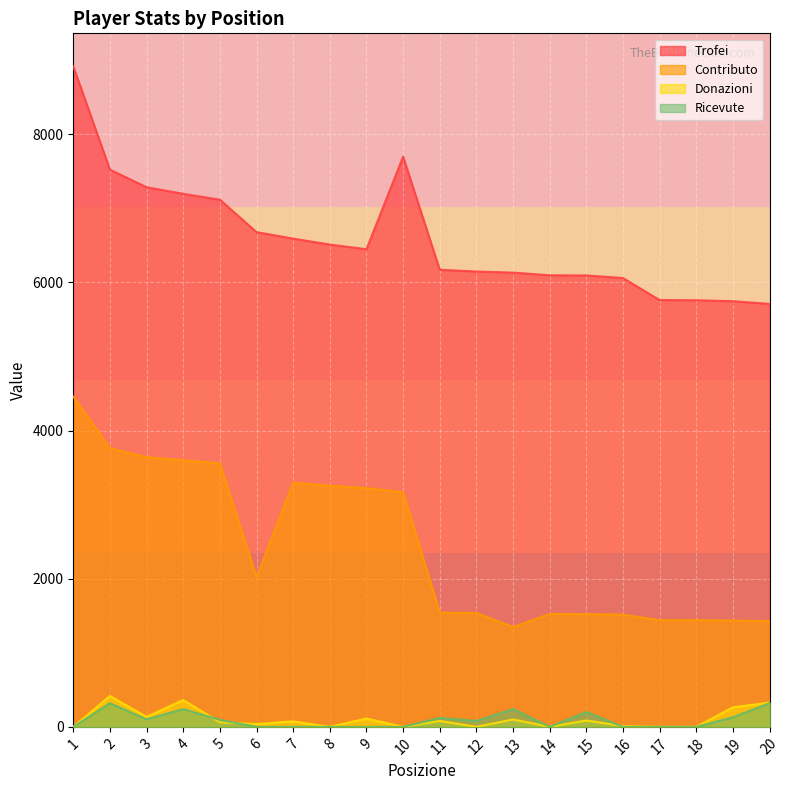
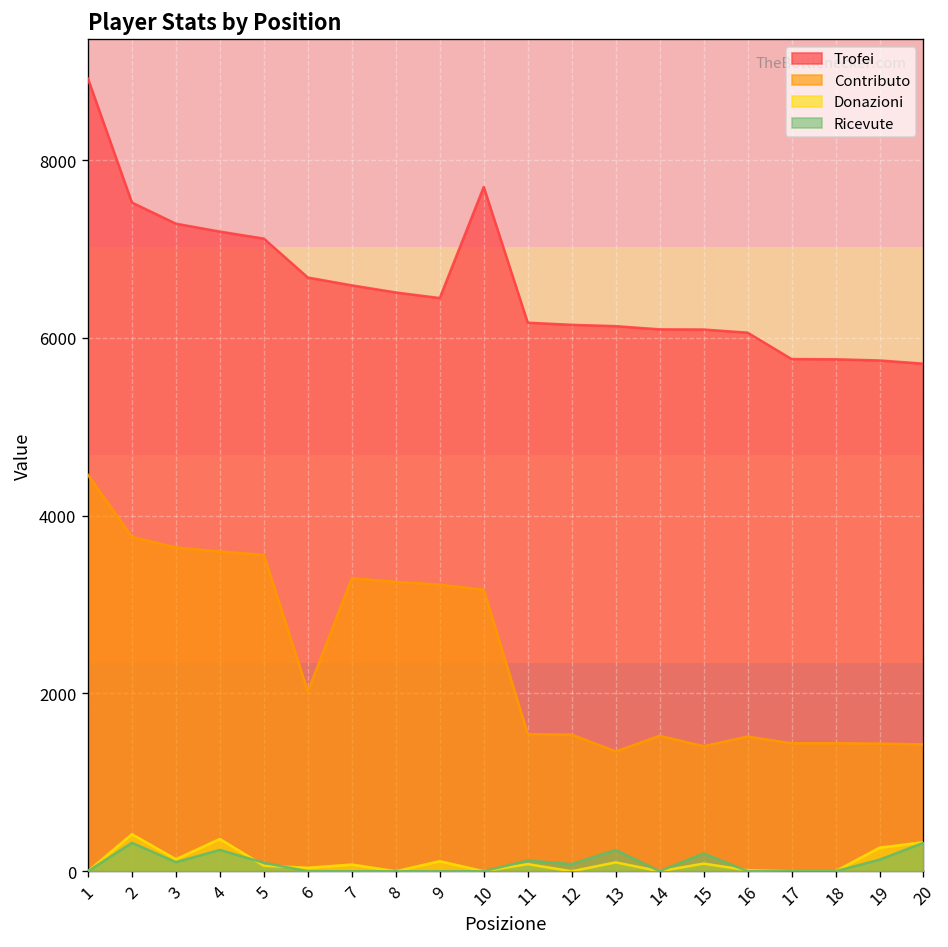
Contributo, 15: 1500 -> 1400
